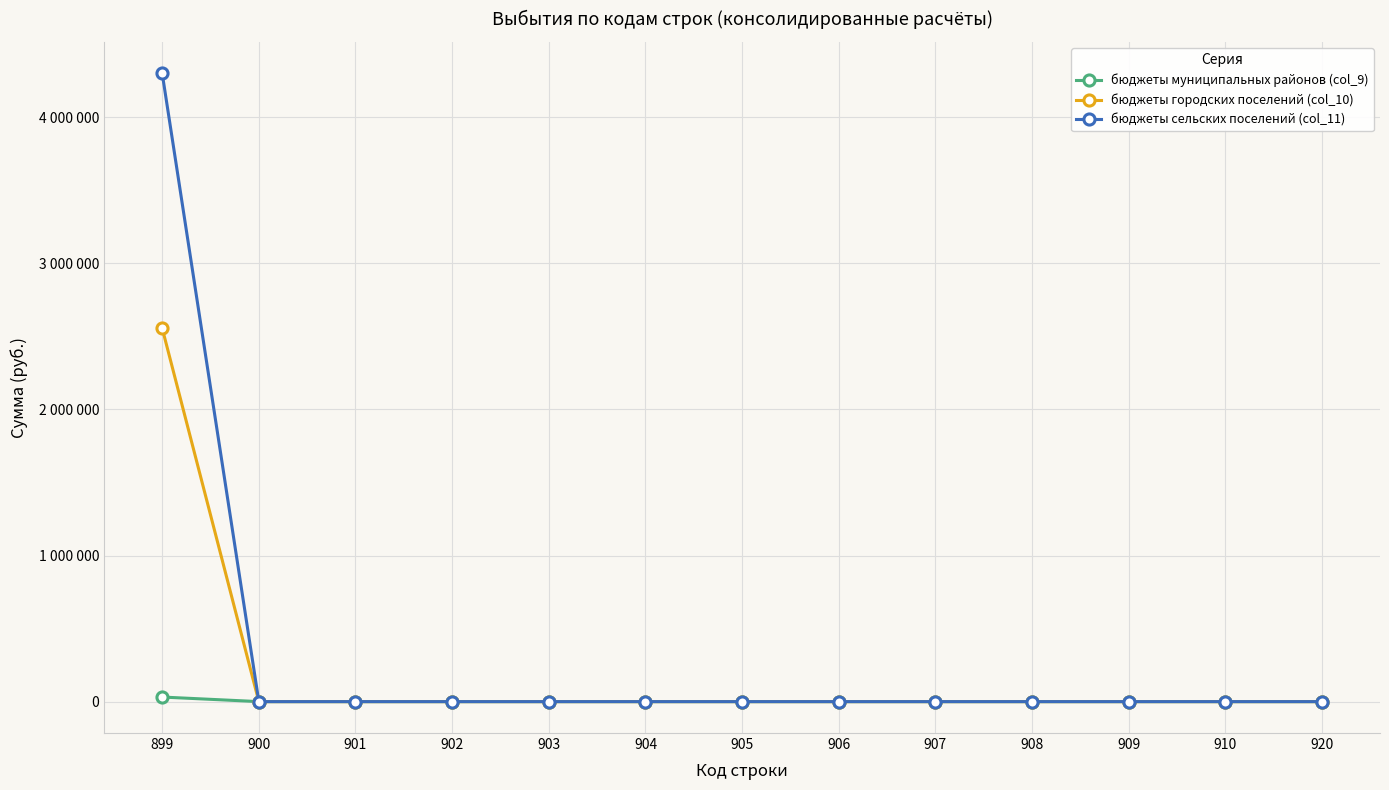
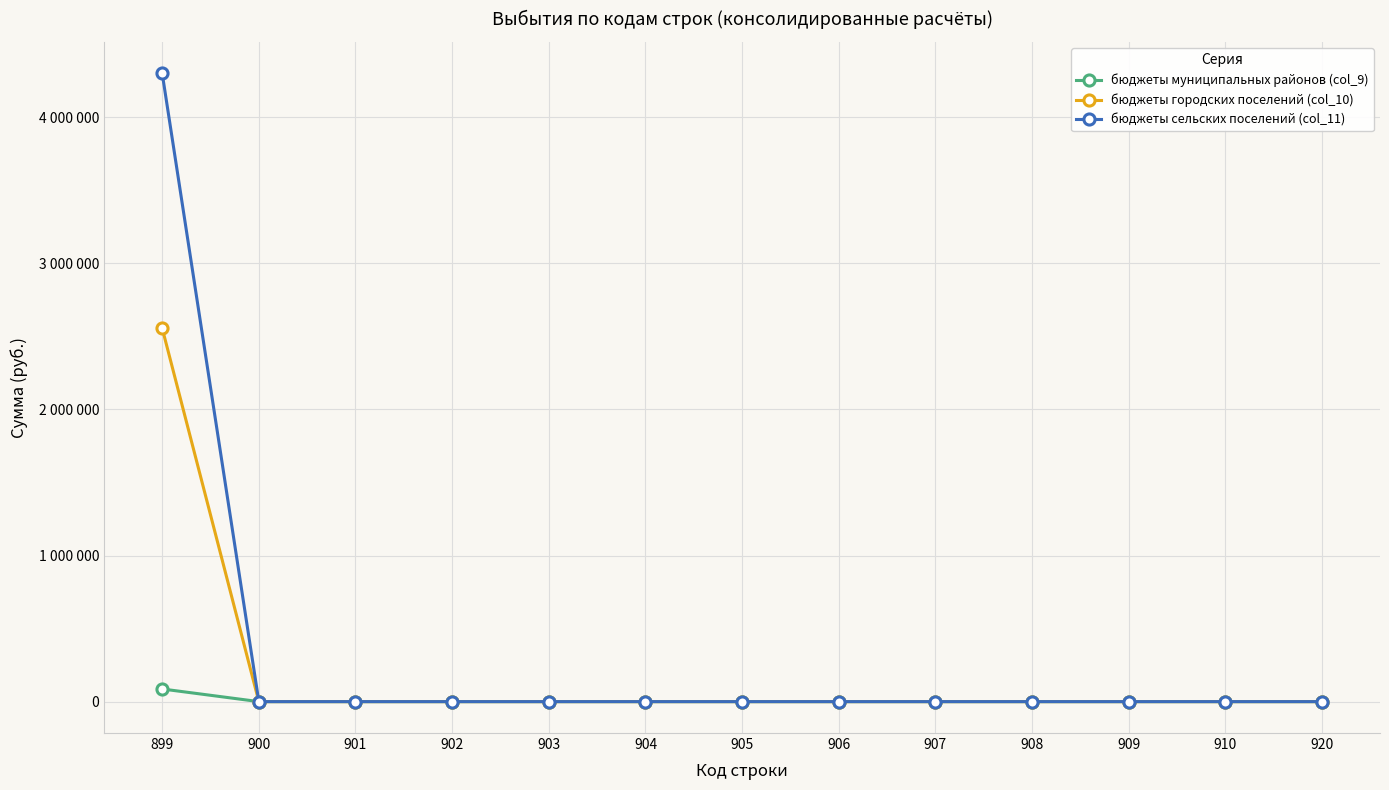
бюджеты муниципальных районов (col_9), 899: 30000 -> 90000
